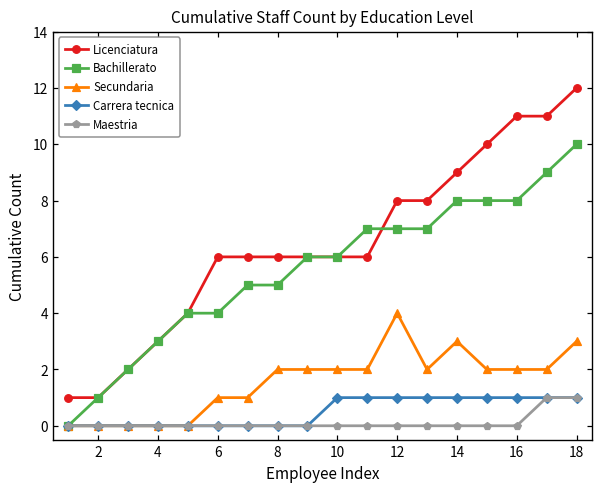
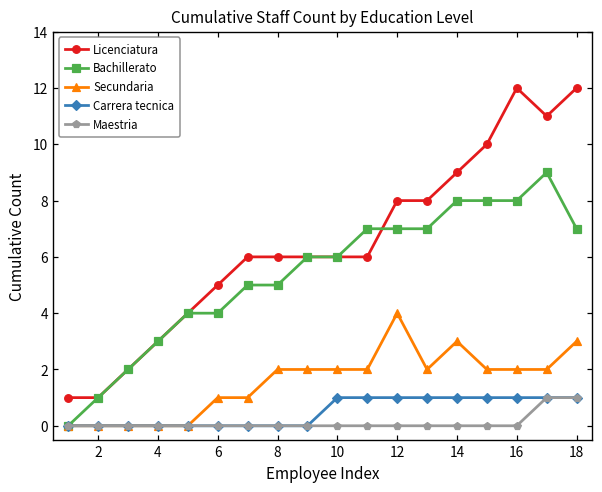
Licenciatura, 6: 6 -> 5
Licenciatura, 16: 11 -> 12
Bachillerato, 18: 10 -> 7
